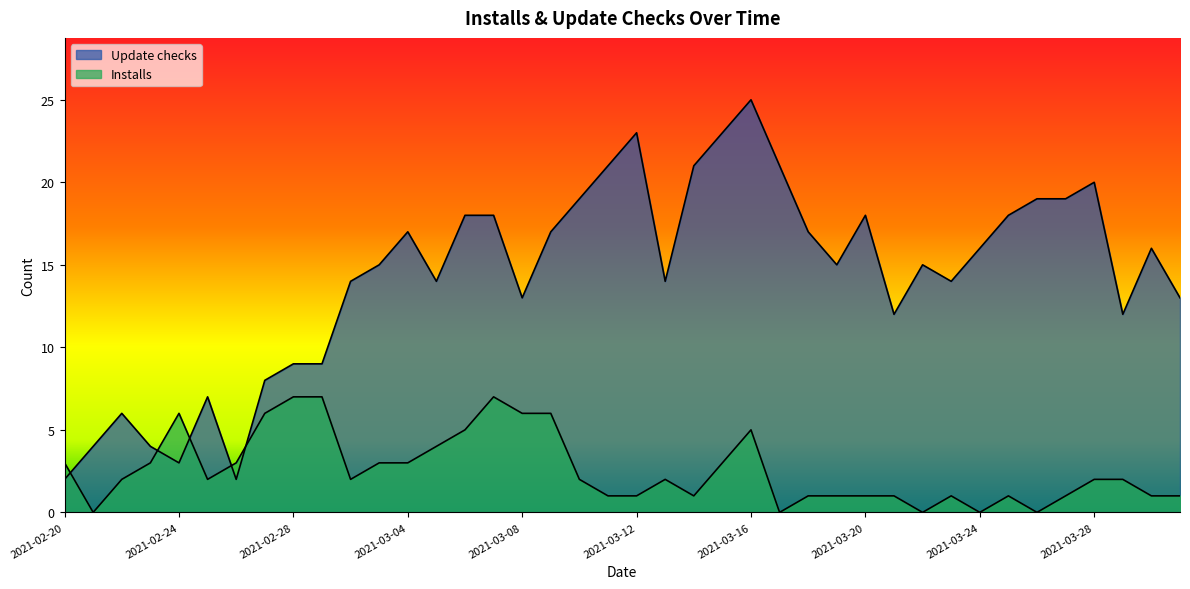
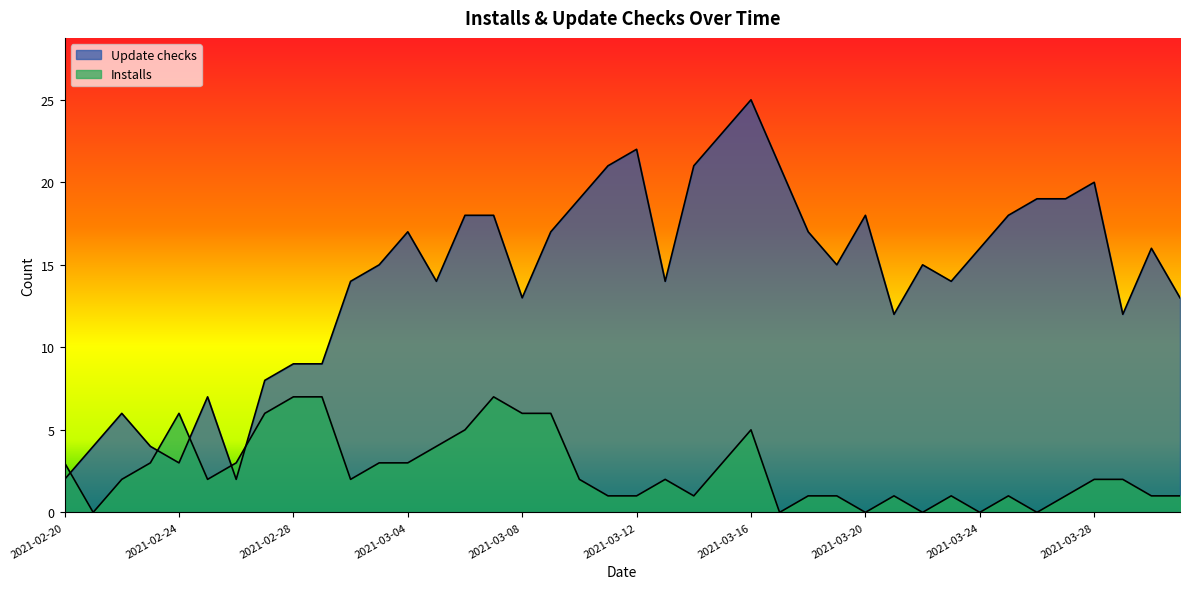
Update checks, 2021-03-12: 23 -> 22
Installs, 2021-03-20: 1 -> 0
